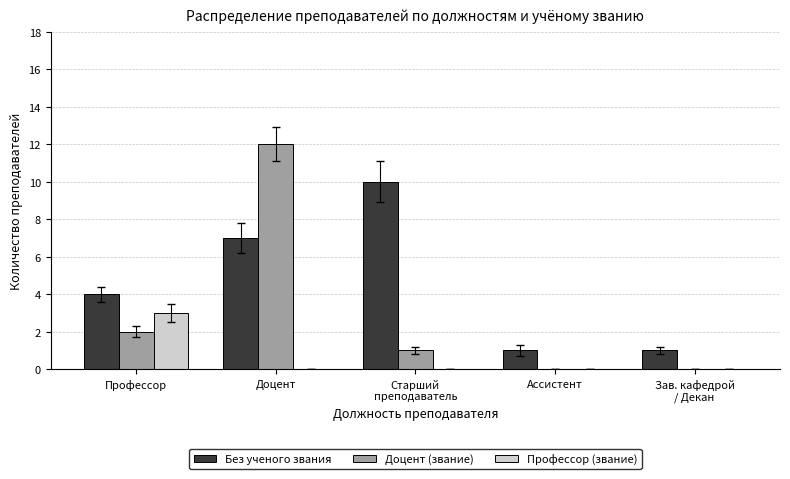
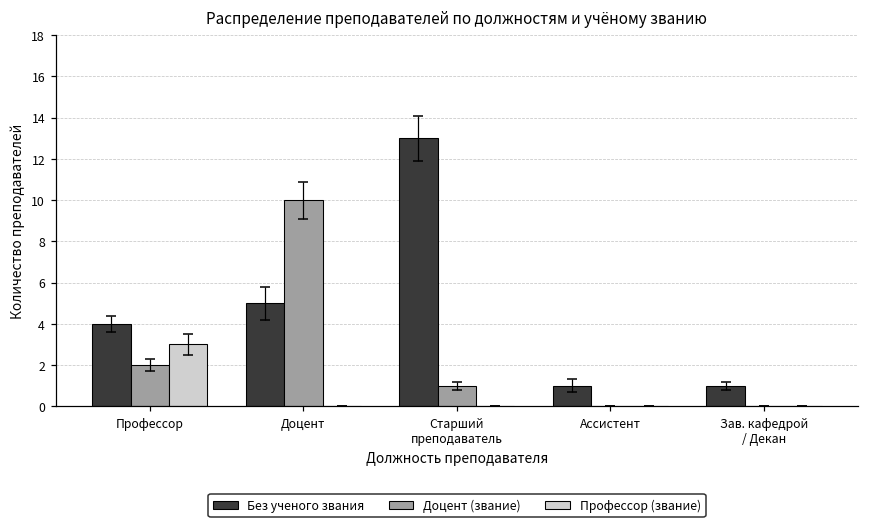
Без ученого звания, Доцент: 7 -> 5
Доцент (звание), Доцент: 12 -> 10
Без ученого звания, Старший преподаватель: 10 -> 13
